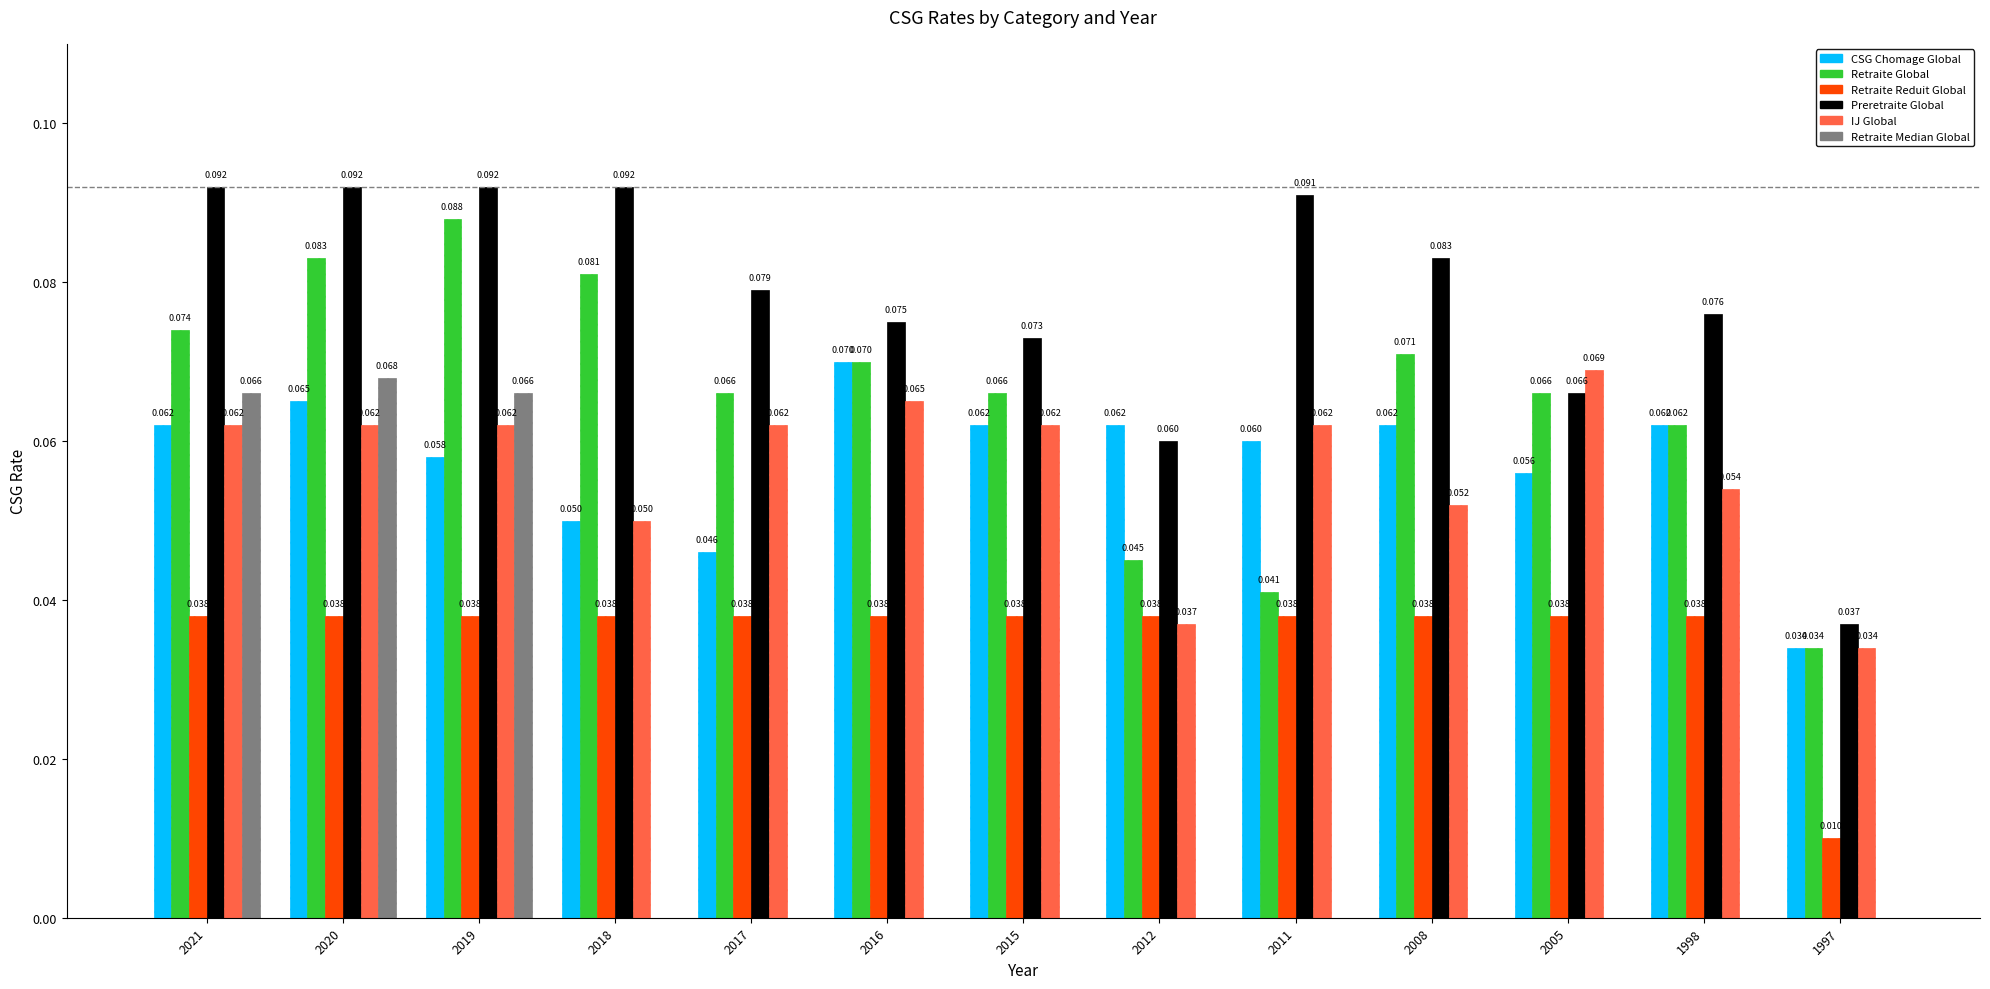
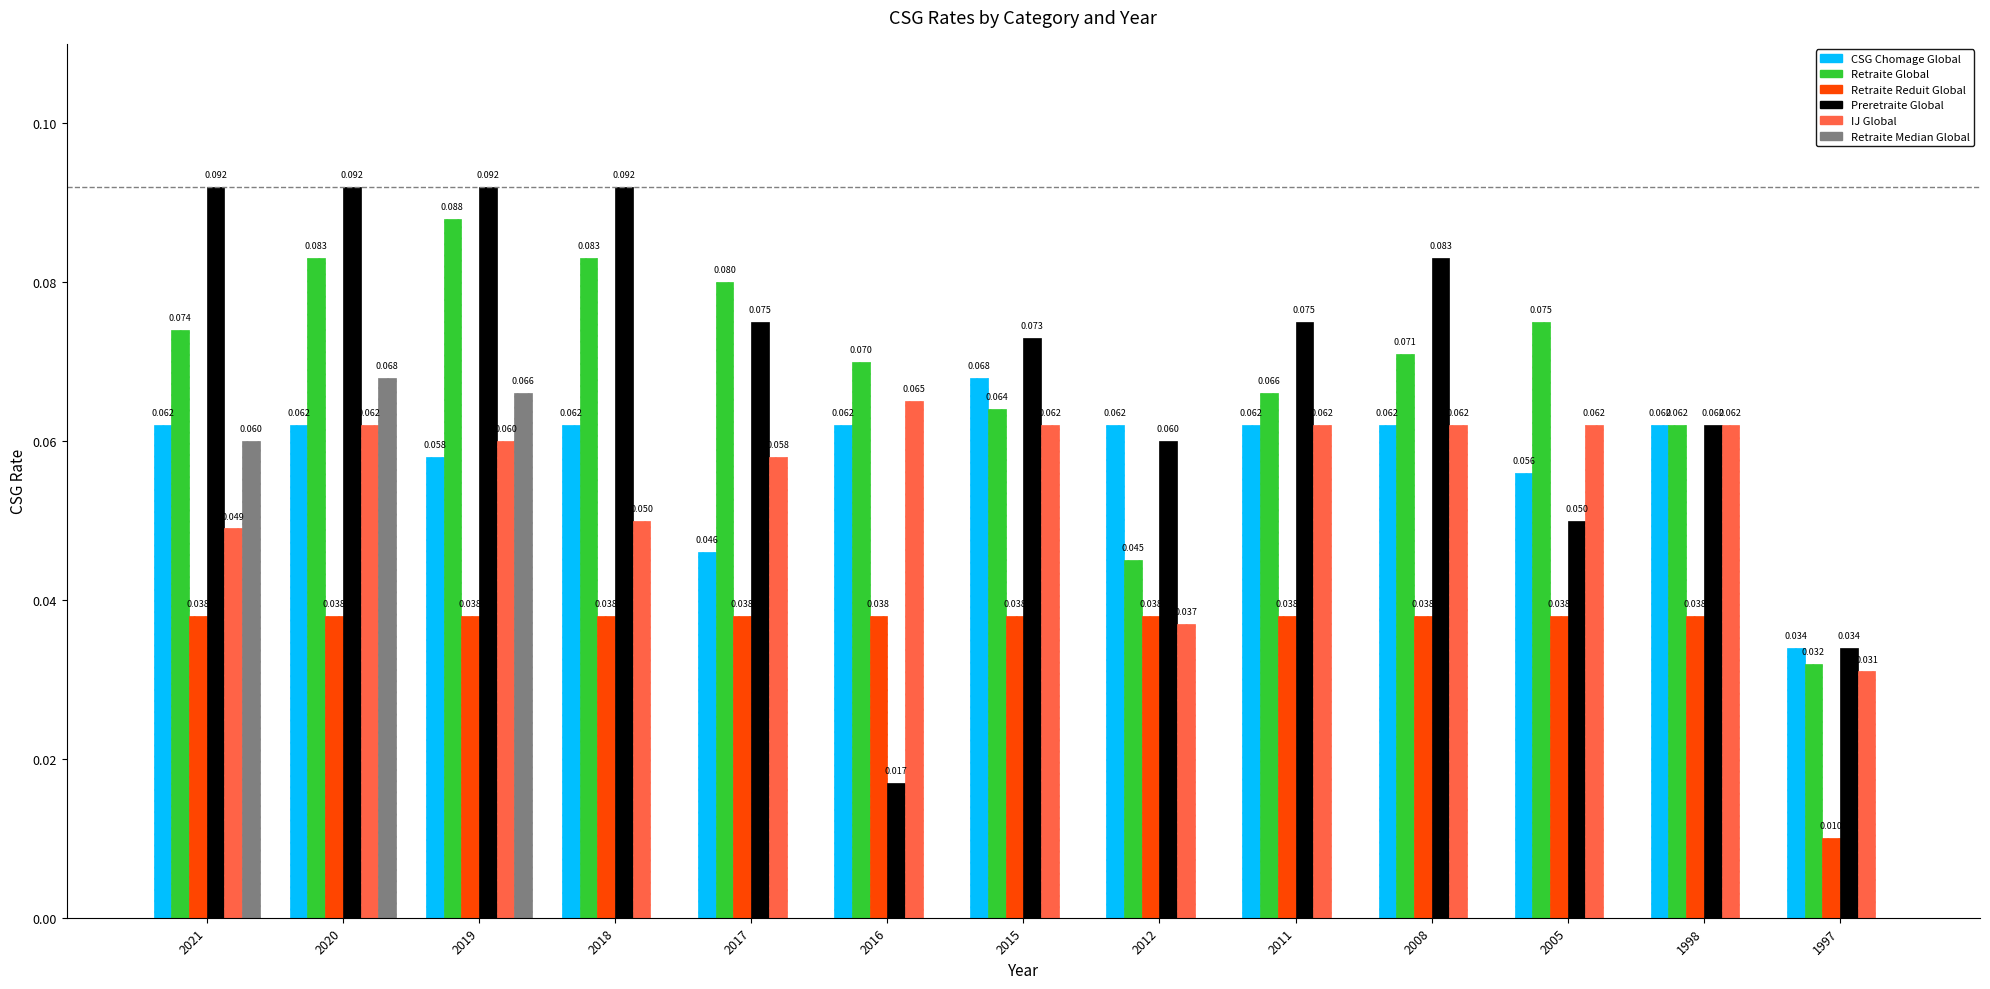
IJ Global, 2021: 0.062 -> 0.049
Retraite Median Global, 2021: 0.066 -> 0.060
CSG Chomage Global, 2020: 0.065 -> 0.062
IJ Global, 2019: 0.062 -> 0.060
CSG Chomage Global, 2018: 0.050 -> 0.062
Retraite Global, 2018: 0.081 -> 0.083
Retraite Global, 2017: 0.066 -> 0.080
Preretraite Global, 2017: 0.079 -> 0.075
IJ Global, 2017: 0.062 -> 0.058
CSG Chomage Global, 2016: 0.070 -> 0.062
Preretraite Global, 2016: 0.075 -> 0.017
CSG Chomage Global, 2015: 0.062 -> 0.068
Retraite Global, 2015: 0.066 -> 0.064
CSG Chomage Global, 2011: 0.060 -> 0.062
Retraite Global, 2011: 0.041 -> 0.066
Preretraite Global, 2011: 0.091 -> 0.075
IJ Global, 2008: 0.052 -> 0.062
Retraite Global, 2005: 0.066 -> 0.075
Preretraite Global, 2005: 0.066 -> 0.050
IJ Global, 2005: 0.069 -> 0.062
Preretraite Global, 1998: 0.076 -> 0.062
IJ Global, 1998: 0.054 -> 0.062
Retraite Global, 1997: 0.034 -> 0.032
Preretraite Global, 1997: 0.037 -> 0.034
IJ Global, 1997: 0.034 -> 0.031
